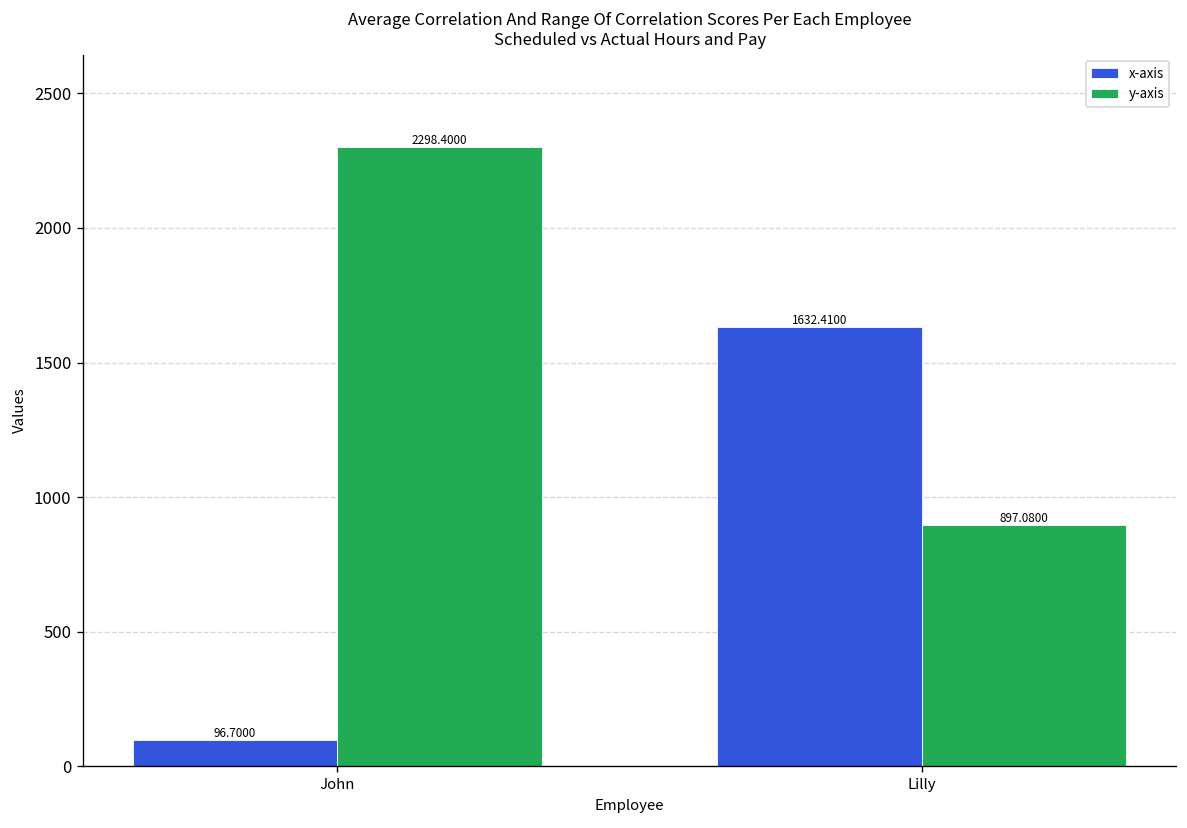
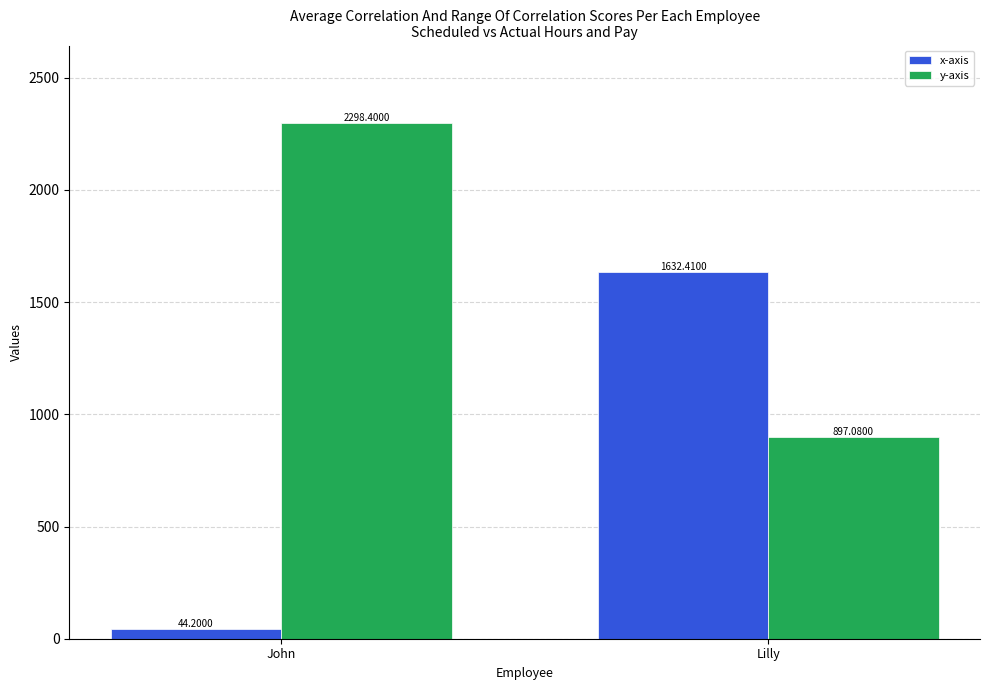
x-axis, John: 96.7000 -> 44.2000
